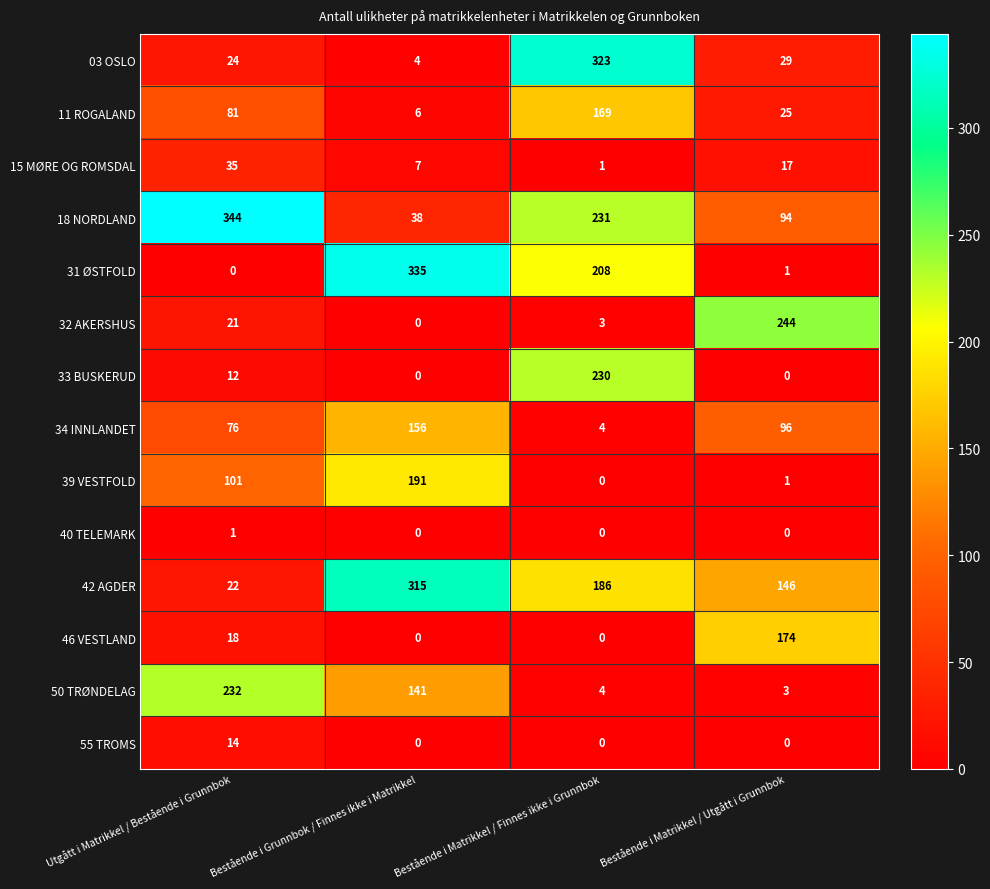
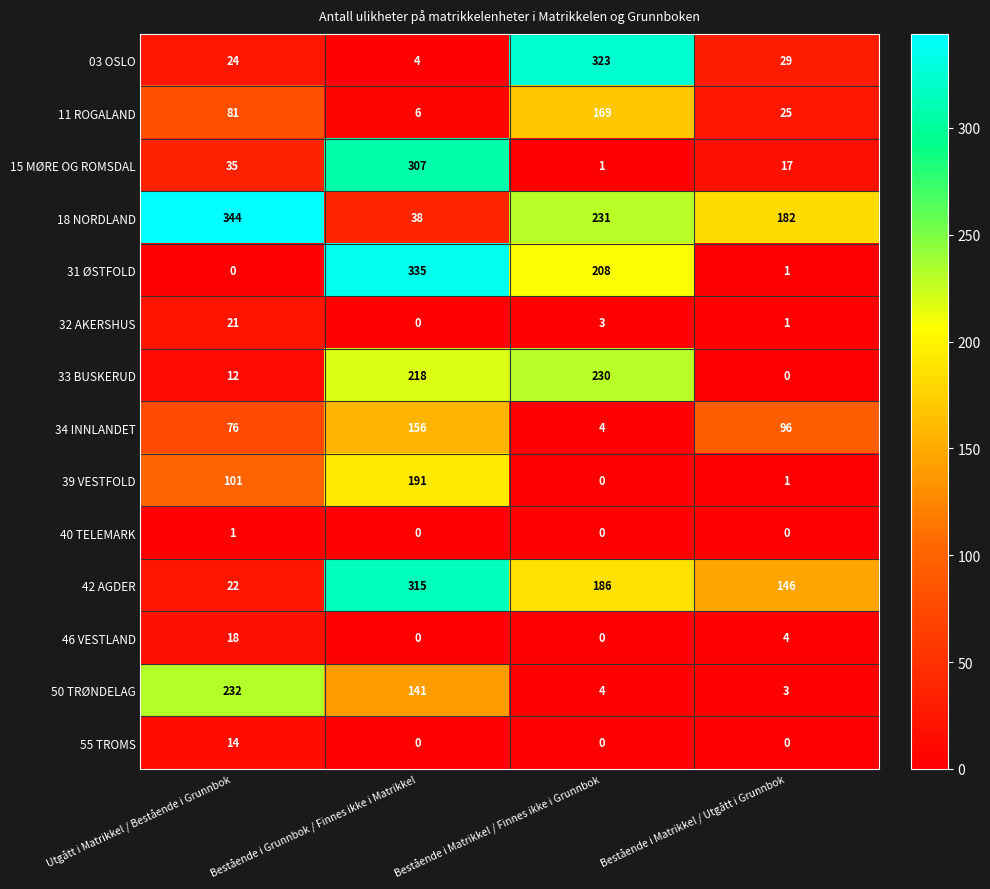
15 MØRE OG ROMSDAL, Bestående i Grunnbok / Finnes ikke i Matrikkel: 7 -> 307
18 NORDLAND, Bestående i Matrikkel / Utgått i Grunnbok: 94 -> 182
32 AKERSHUS, Bestående i Matrikkel / Utgått i Grunnbok: 244 -> 1
33 BUSKERUD, Bestående i Grunnbok / Finnes ikke i Matrikkel: 0 -> 218
46 VESTLAND, Bestående i Matrikkel / Utgått i Grunnbok: 174 -> 4
